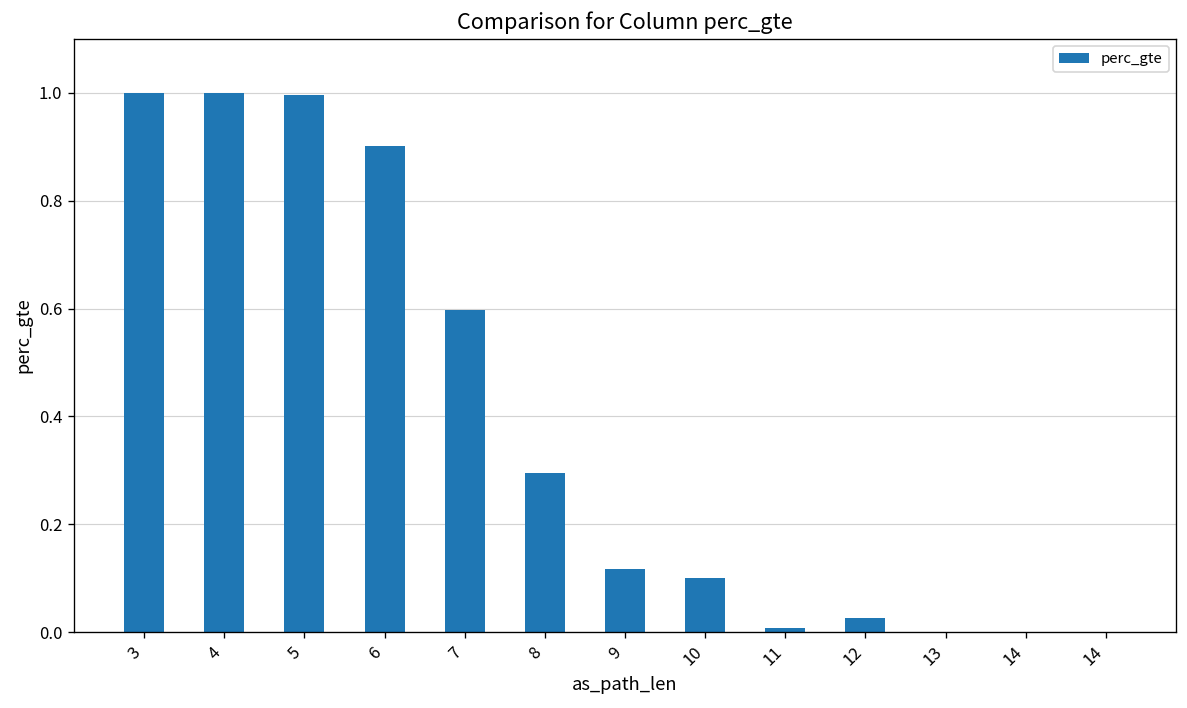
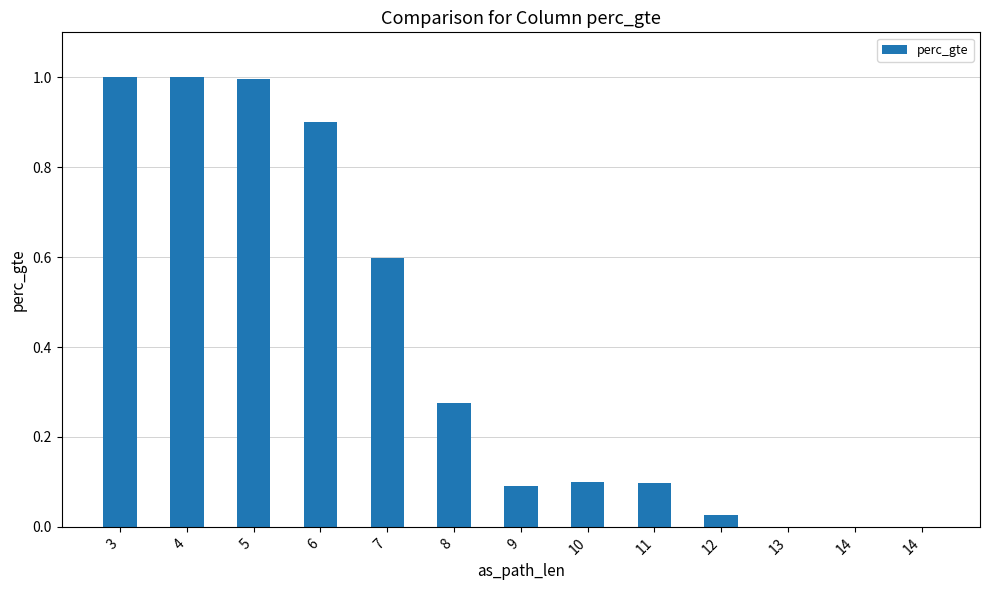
8: 0.29 -> 0.28
9: 0.12 -> 0.09
11: 0.01 -> 0.10
